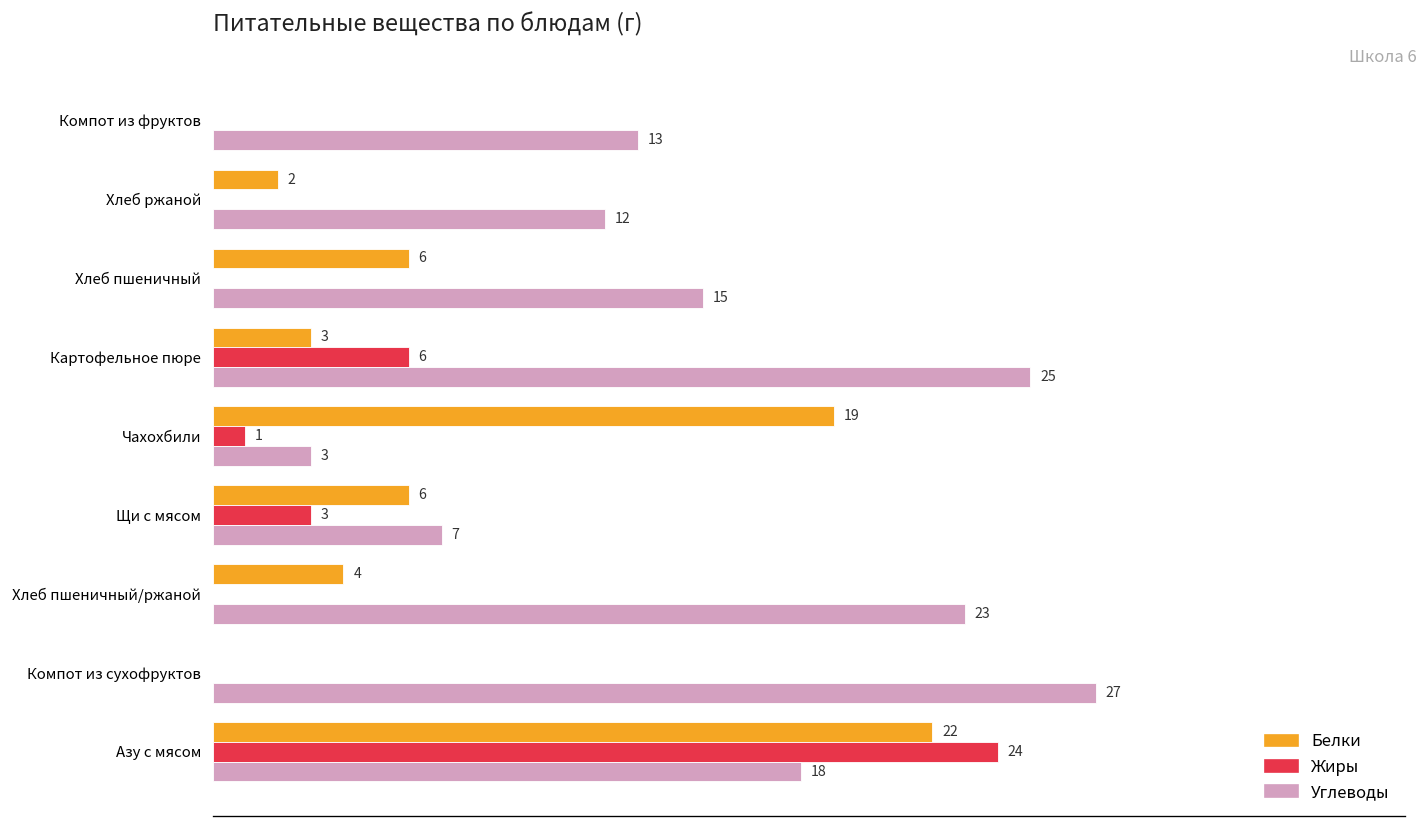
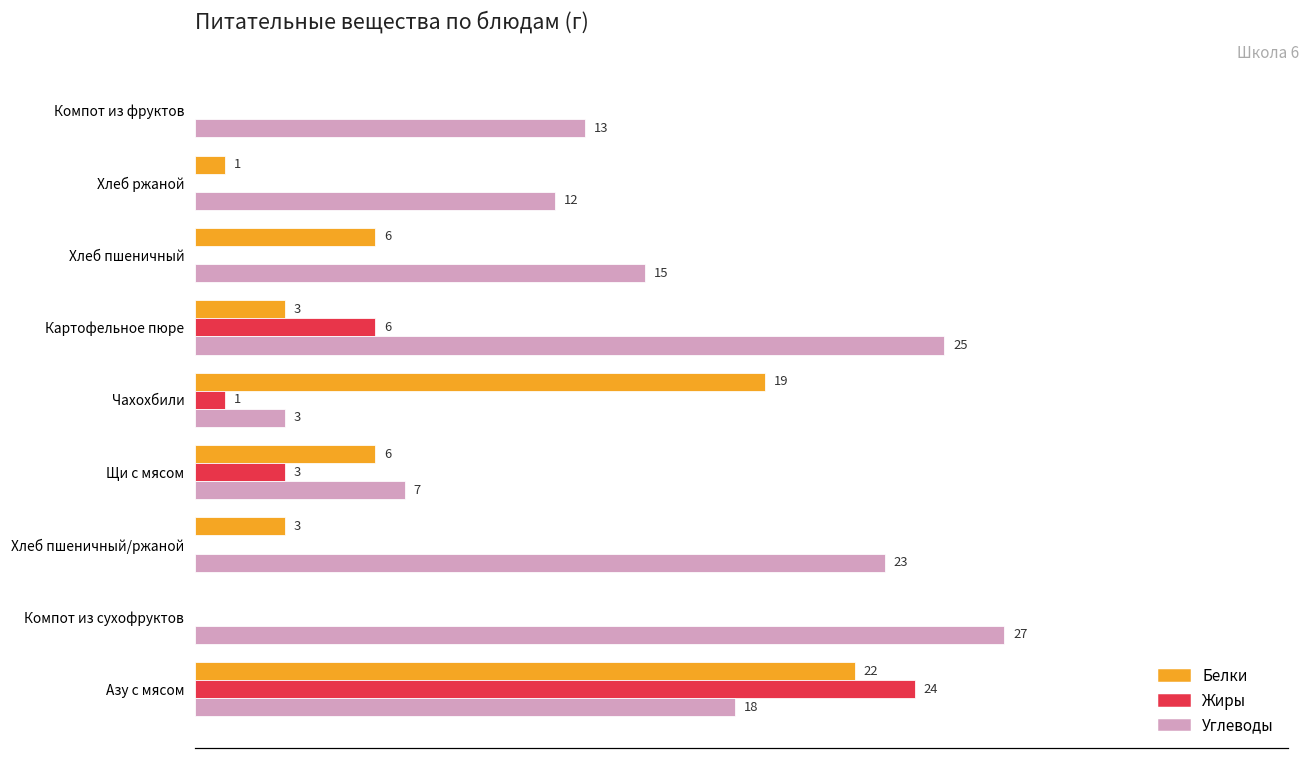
Белки, Хлеб ржаной: 2 -> 1
Белки, Хлеб пшеничный/ржаной: 4 -> 3
